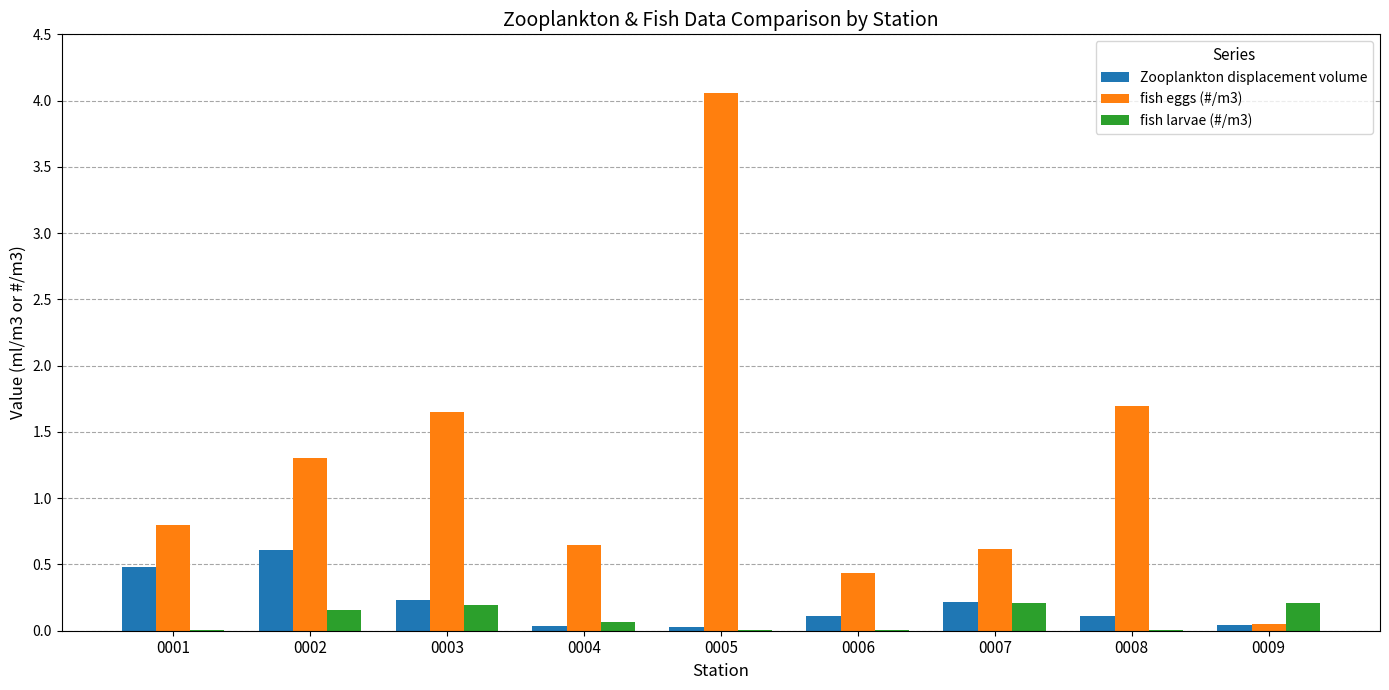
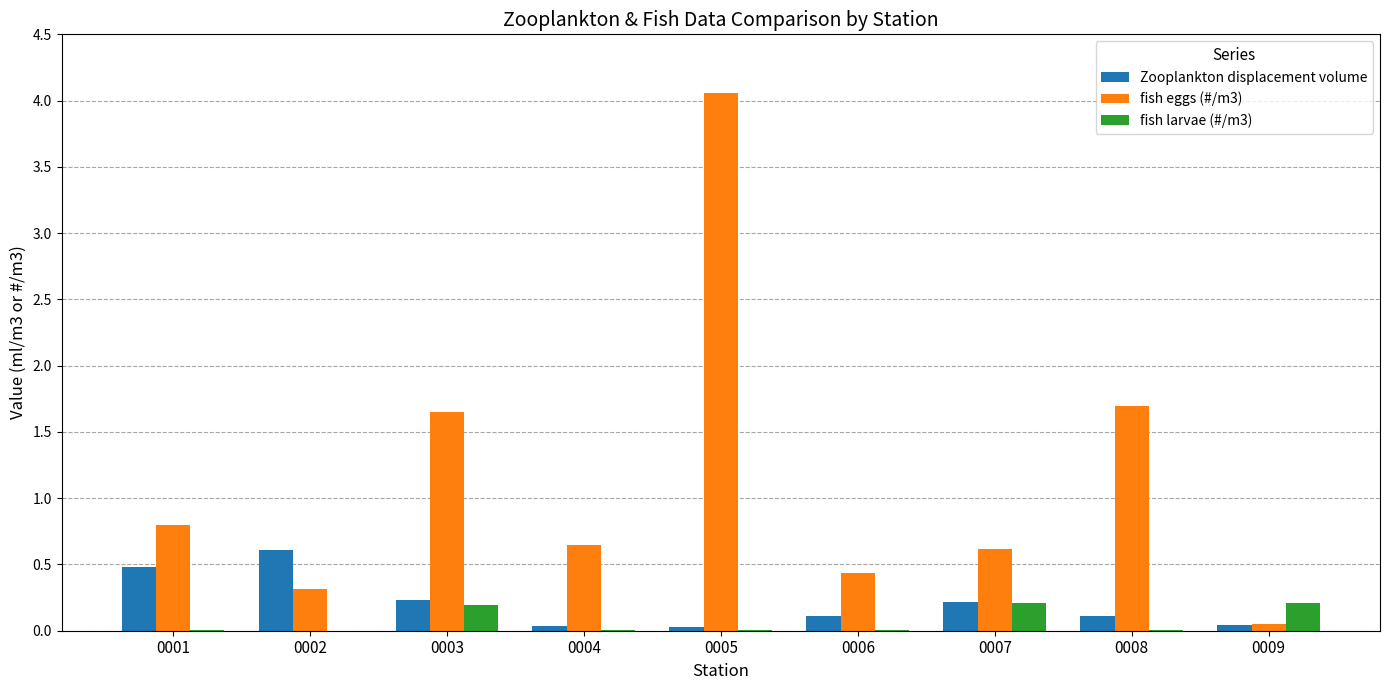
fish eggs (#/m3), 0002: 1.30 -> 0.31
fish larvae (#/m3), 0002: 0.16 -> 0.00
fish larvae (#/m3), 0004: 0.07 -> 0.01
